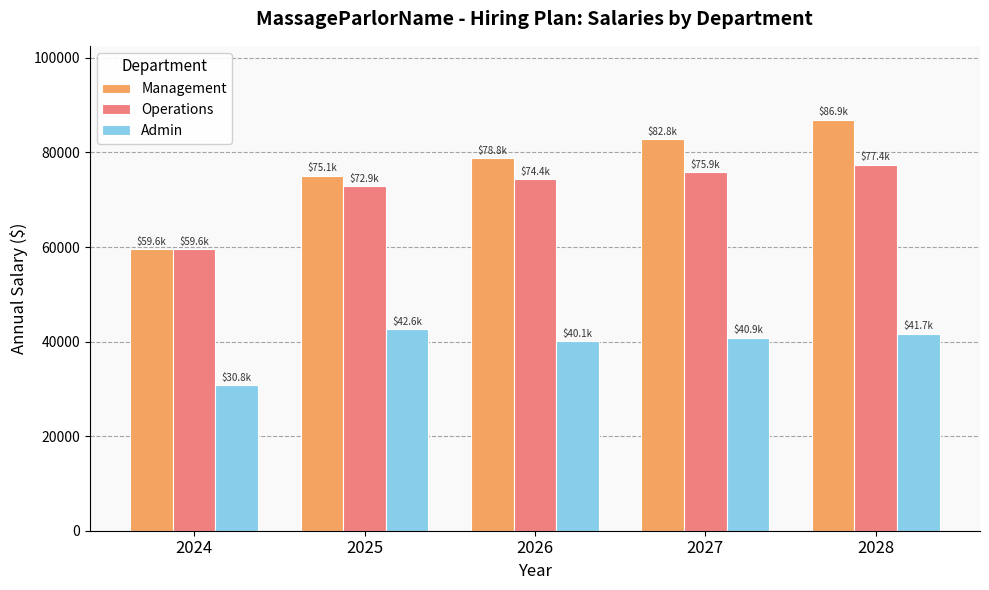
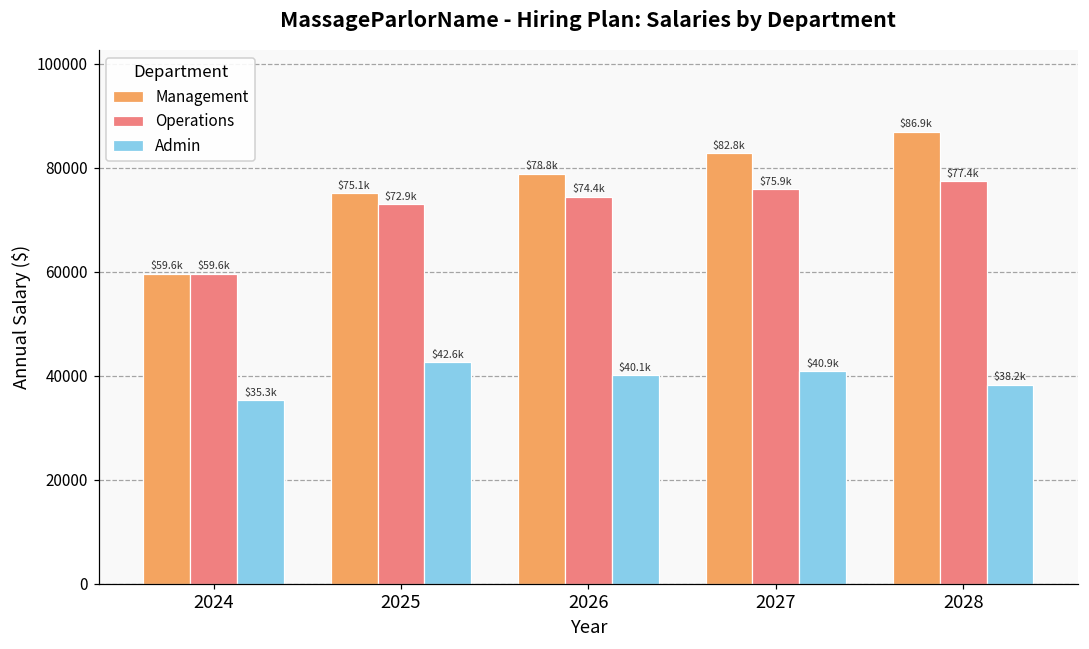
Admin, 2024: $30.8k -> $35.3k
Admin, 2028: $41.7k -> $38.2k
